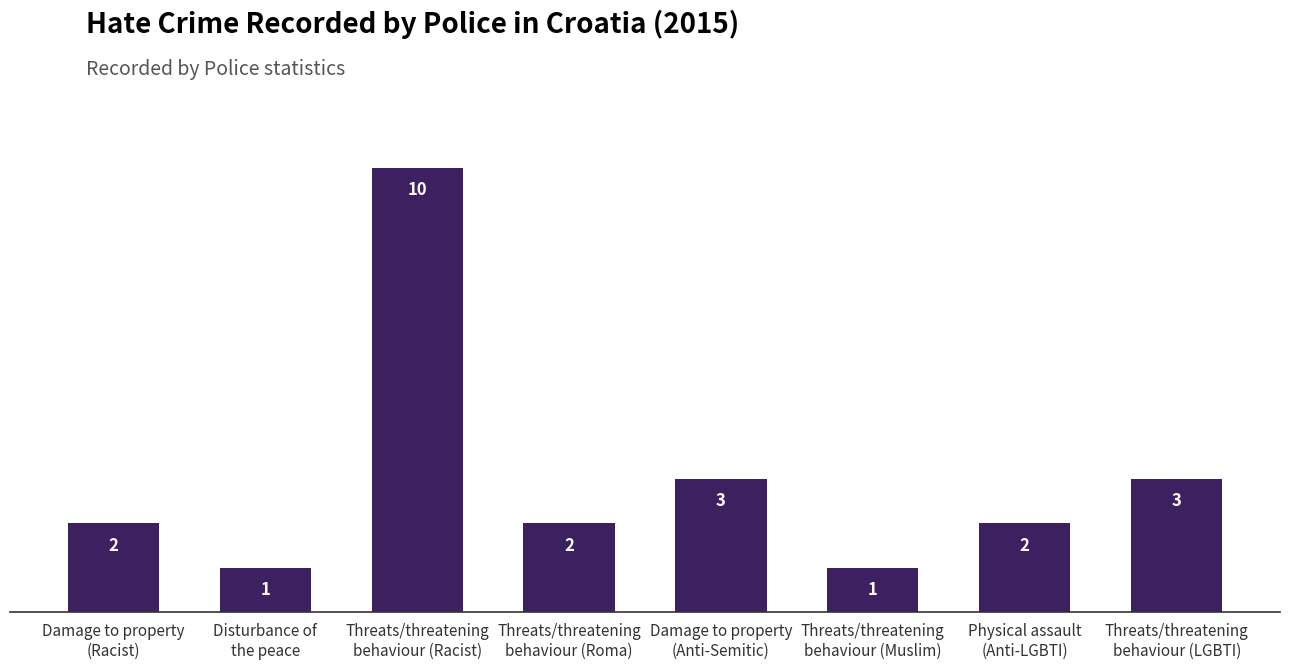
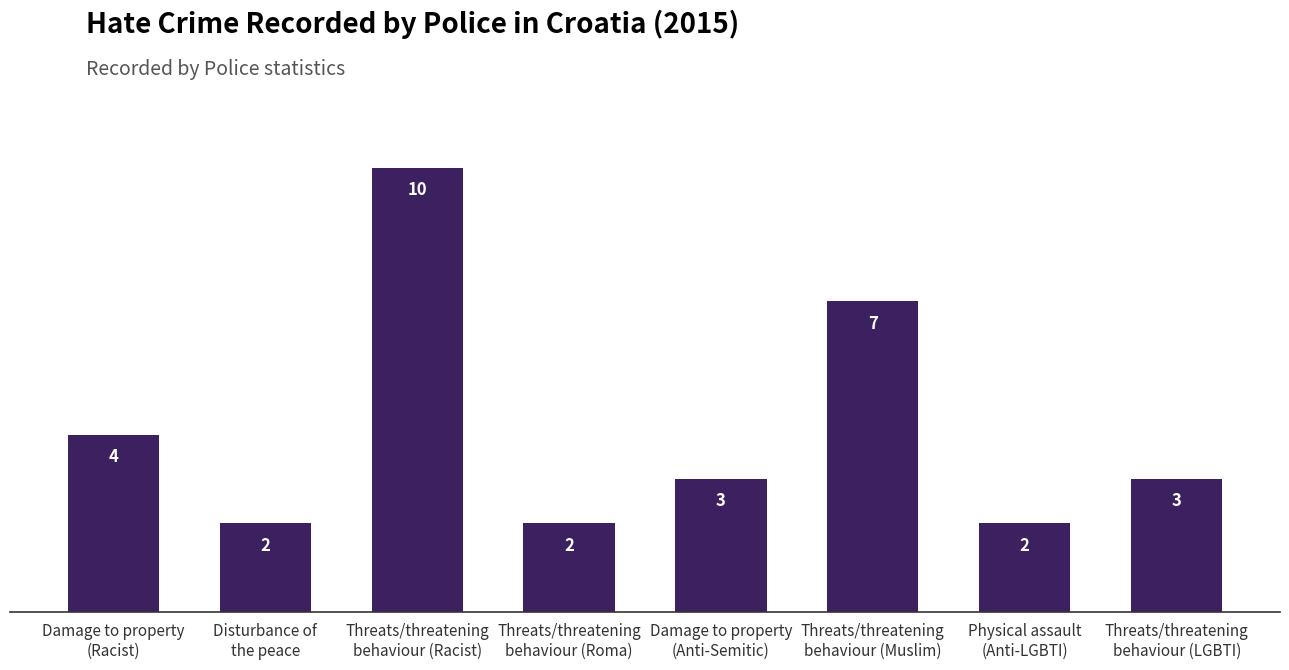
Damage to property (Racist): 2 -> 4
Disturbance of the peace: 1 -> 2
Threats/threatening behaviour (Muslim): 1 -> 7
